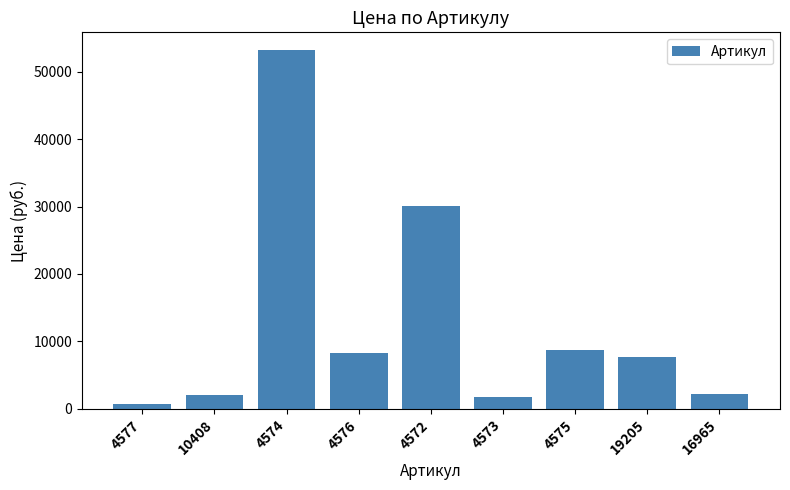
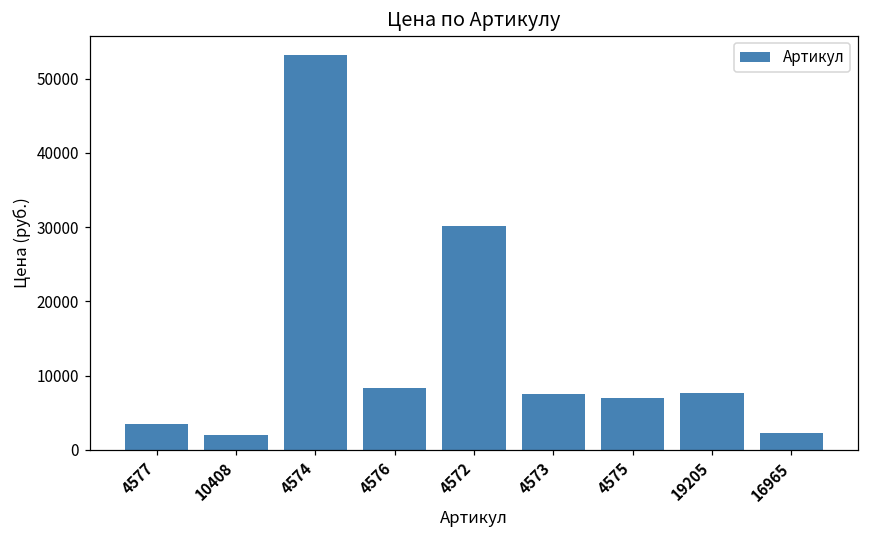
4577: 1000 -> 3000
4573: 2000 -> 8000
4575: 9000 -> 7000
